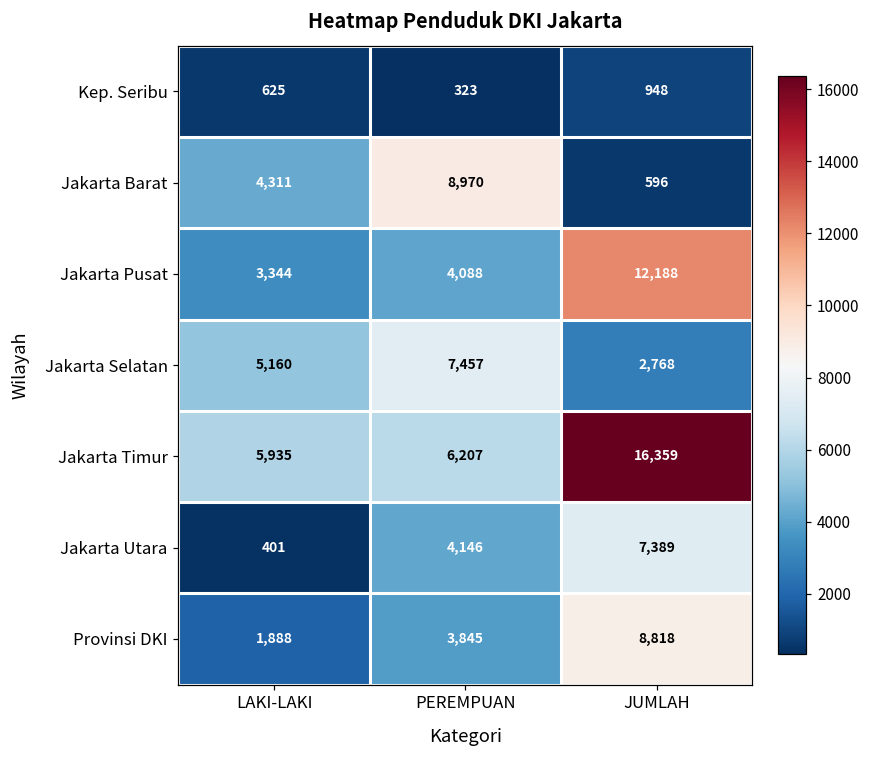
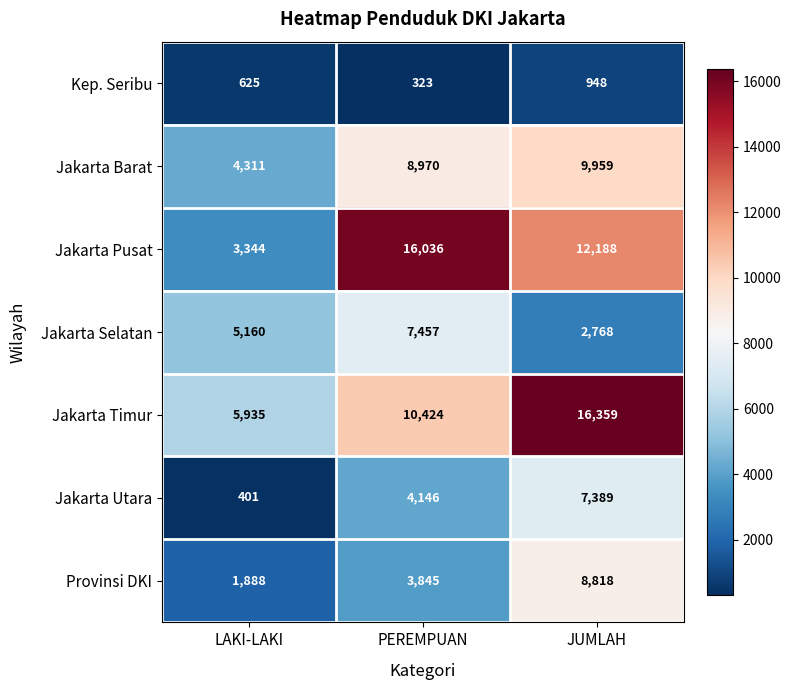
Jakarta Barat, JUMLAH: 596 -> 9,959
Jakarta Pusat, PEREMPUAN: 4,088 -> 16,036
Jakarta Timur, PEREMPUAN: 6,207 -> 10,424
